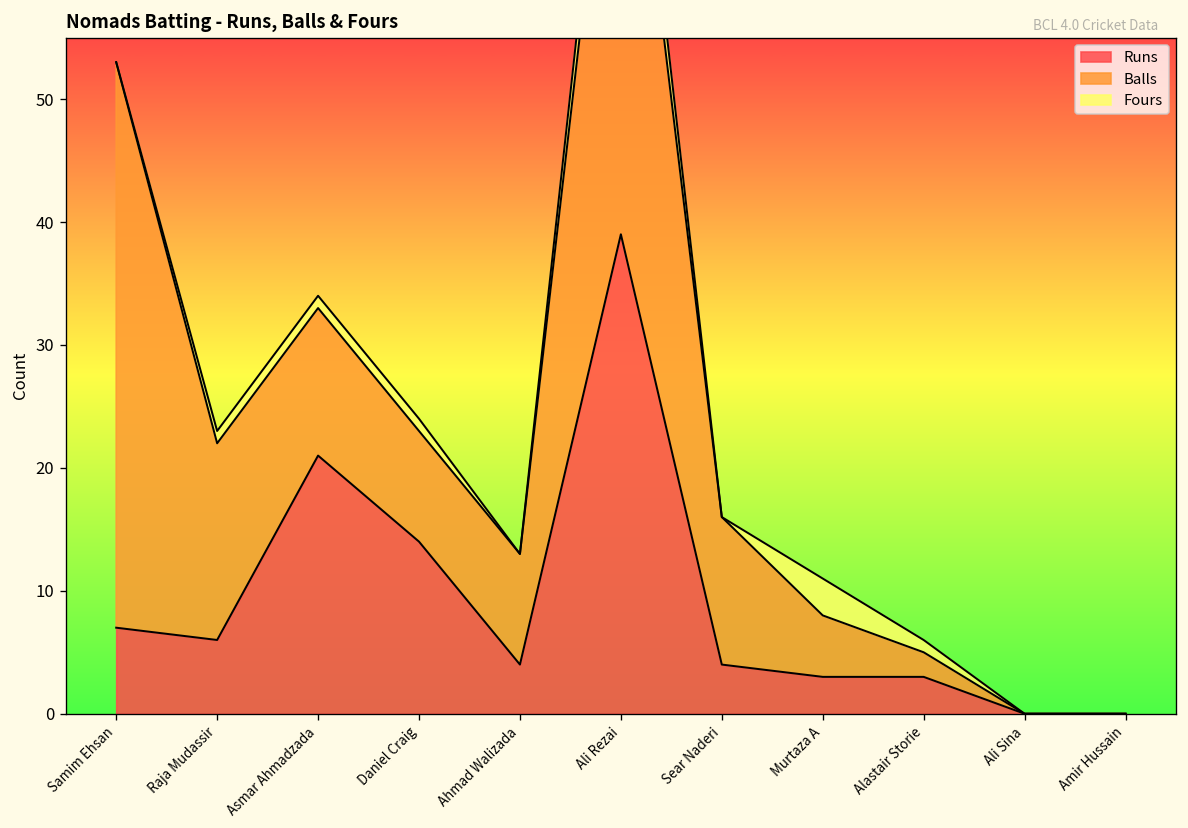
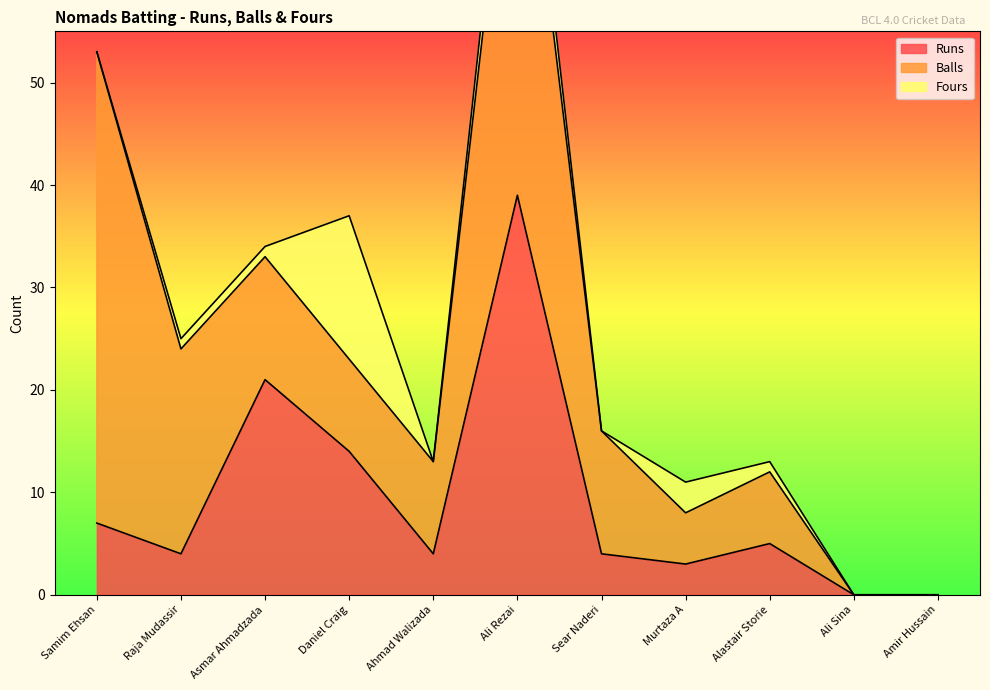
Runs, Raja Mudassir: 6 -> 4
Balls, Raja Mudassir: 16 -> 20
Fours, Daniel Craig: 1 -> 14
Runs, Alastair Storie: 3 -> 5
Balls, Alastair Storie: 2 -> 7
